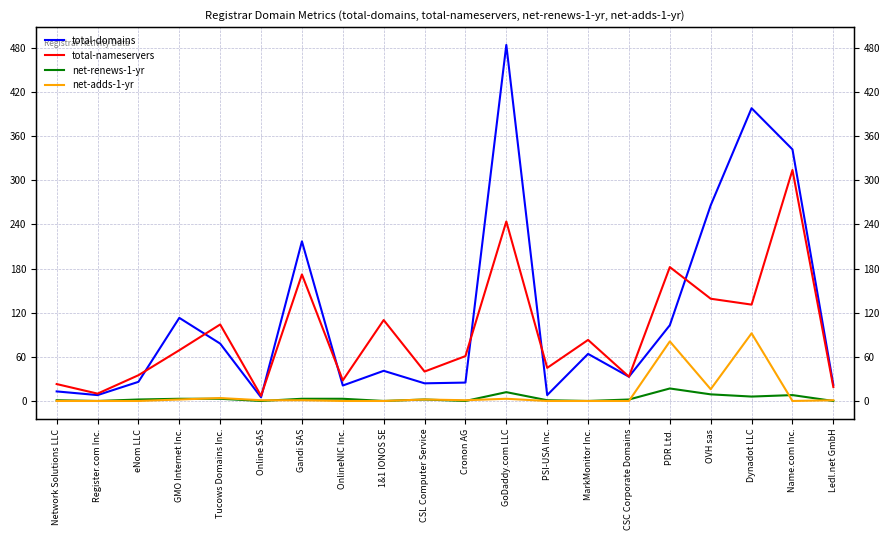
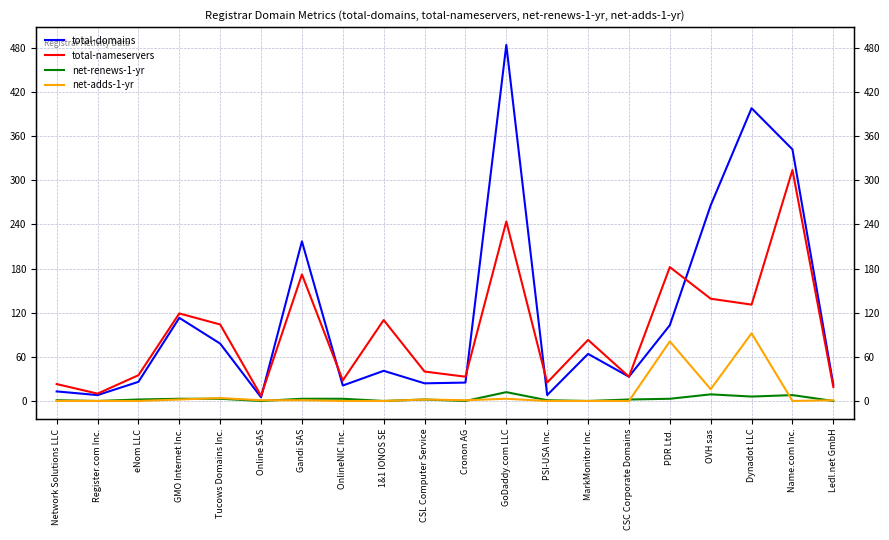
total-nameservers, GMO Internet Inc.: 70 -> 120
total-nameservers, Cronon AG: 60 -> 30
total-nameservers, PSI-USA Inc.: 50 -> 30
net-renews-1-yr, PDR Ltd.: 20 -> 0
